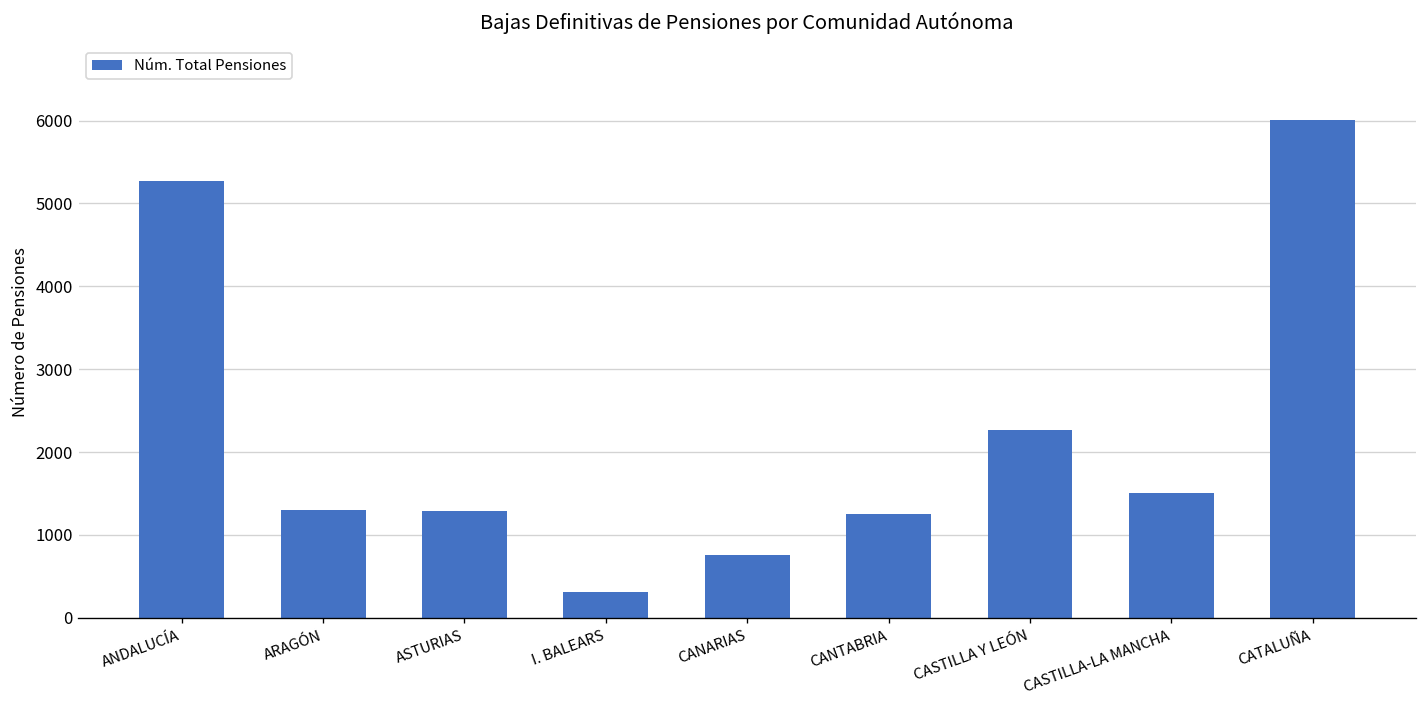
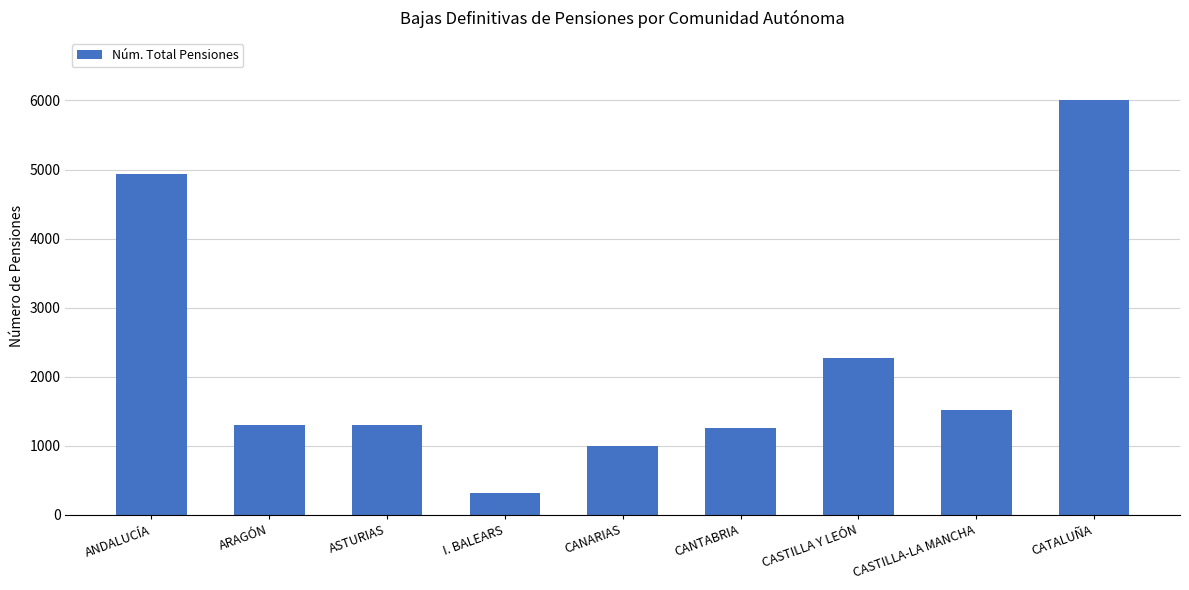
ANDALUCÍA: 5300 -> 4900
CANARIAS: 800 -> 1000
